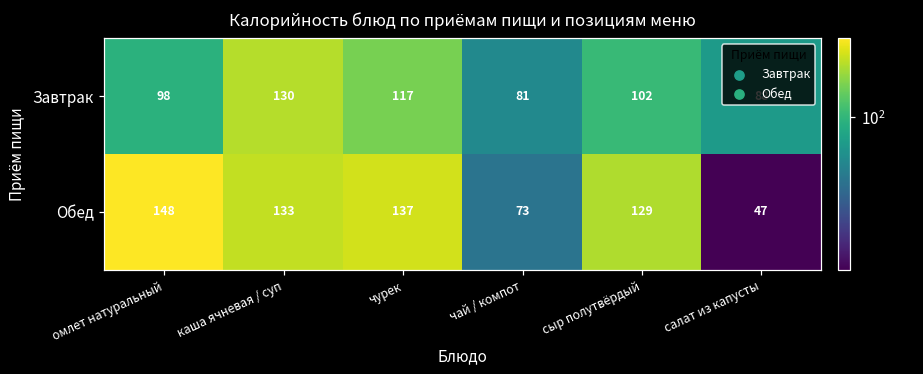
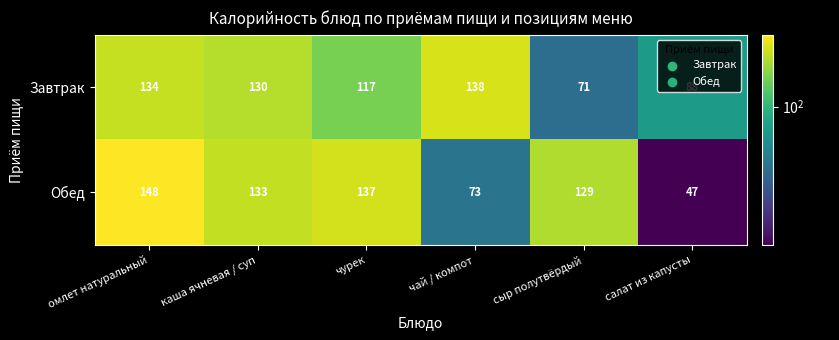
Завтрак, омлет натуральный: 98 -> 134
Завтрак, чай / компот: 81 -> 138
Завтрак, сыр полутвёрдый: 102 -> 71
